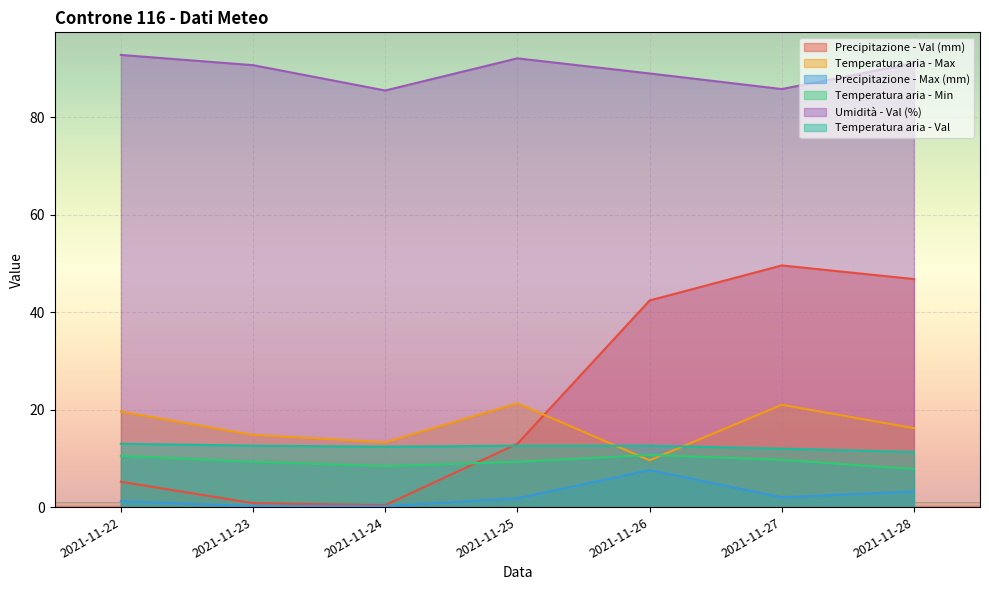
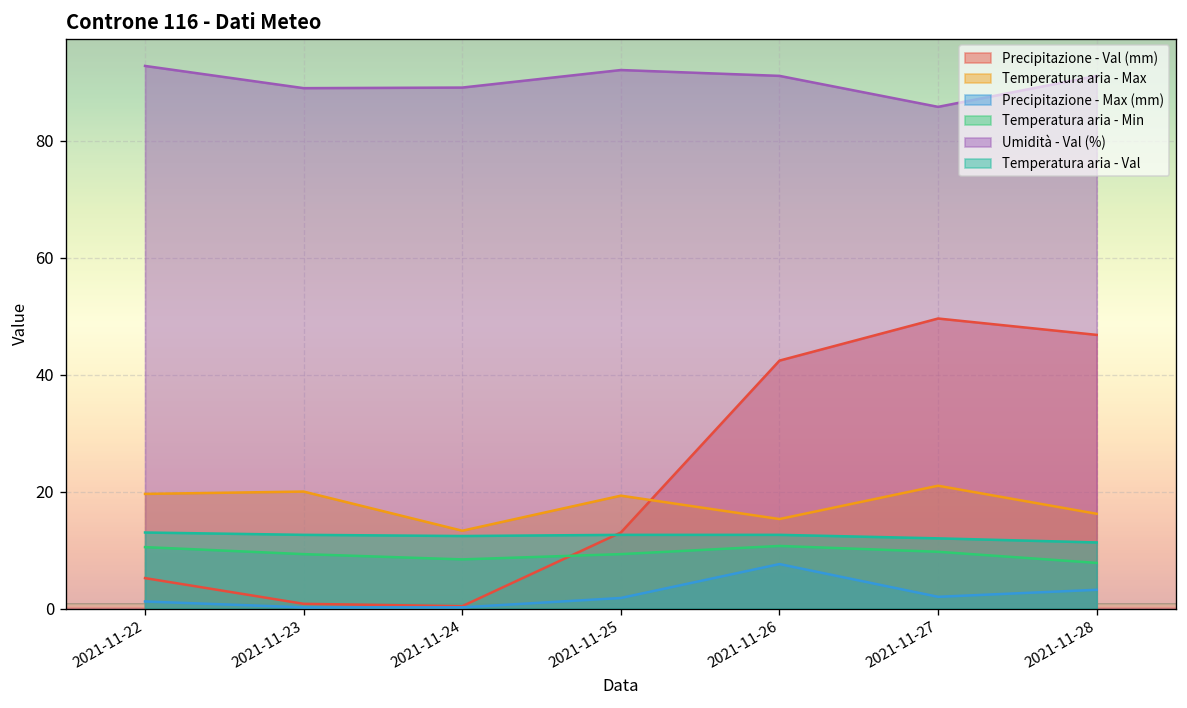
Temperatura aria - Max, 2021-11-23: 15 -> 20
Umidità - Val (%), 2021-11-23: 91 -> 89
Umidità - Val (%), 2021-11-24: 86 -> 89
Temperatura aria - Max, 2021-11-25: 21 -> 19
Temperatura aria - Max, 2021-11-26: 10 -> 15
Umidità - Val (%), 2021-11-26: 89 -> 91
